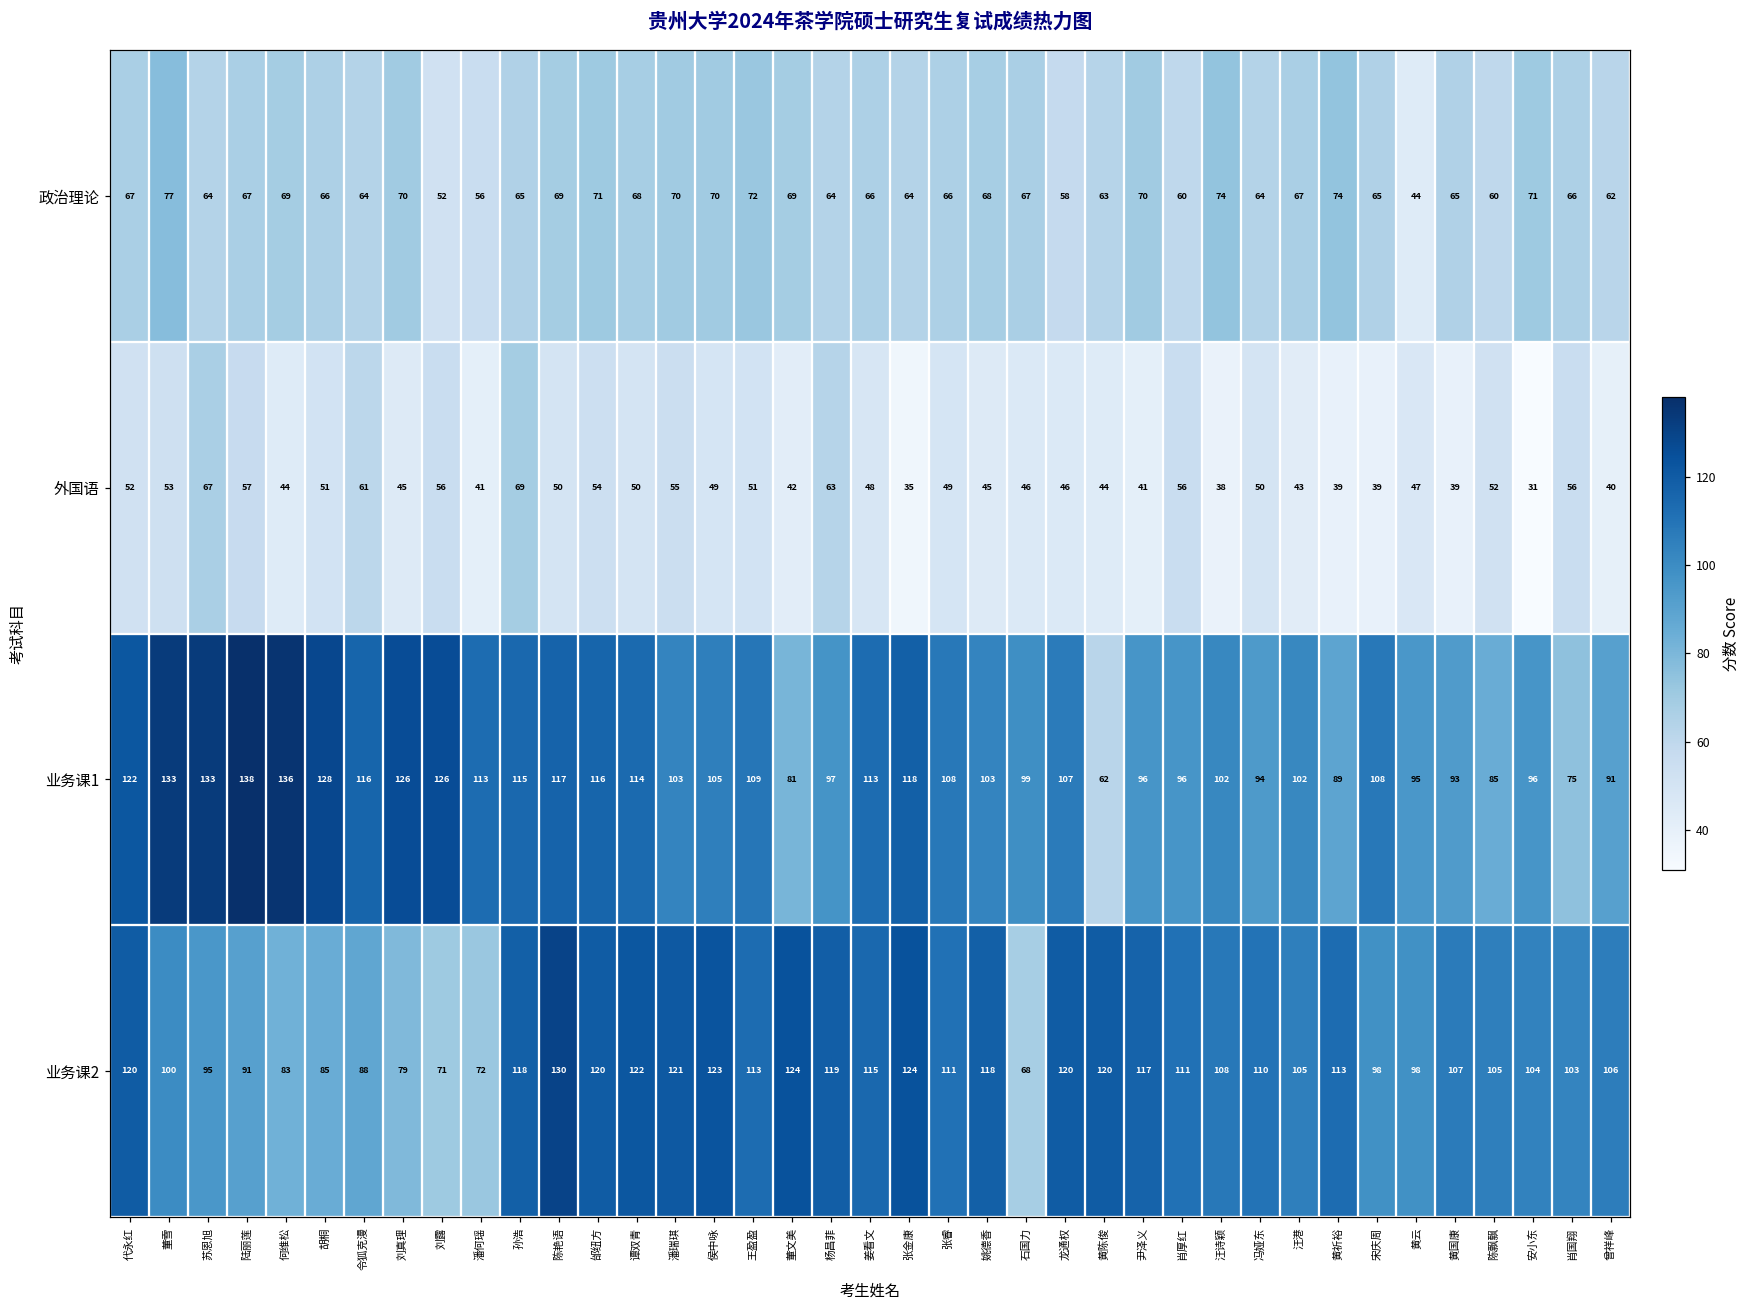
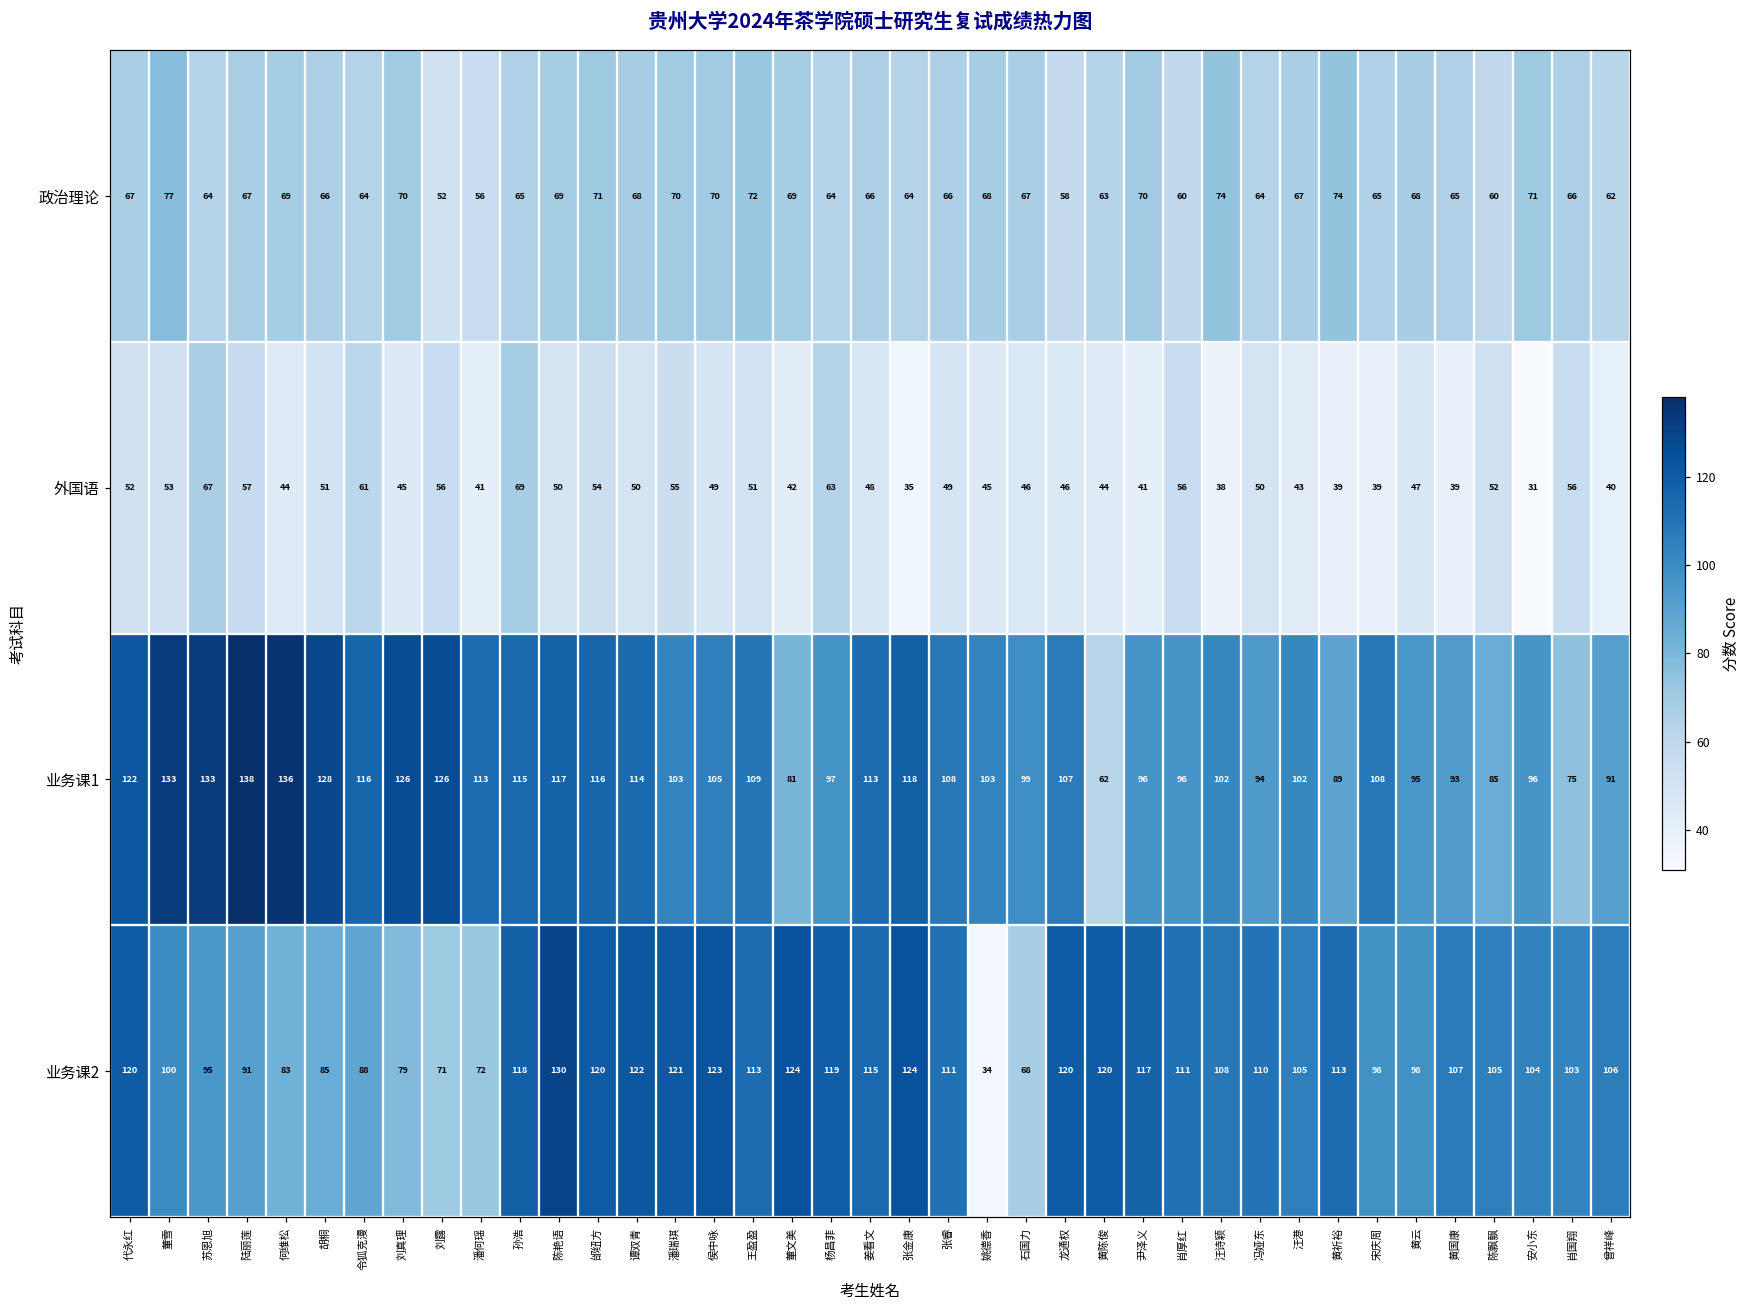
政治理论, 黄云: 44 -> 68
业务课2, 姚德香: 118 -> 34
